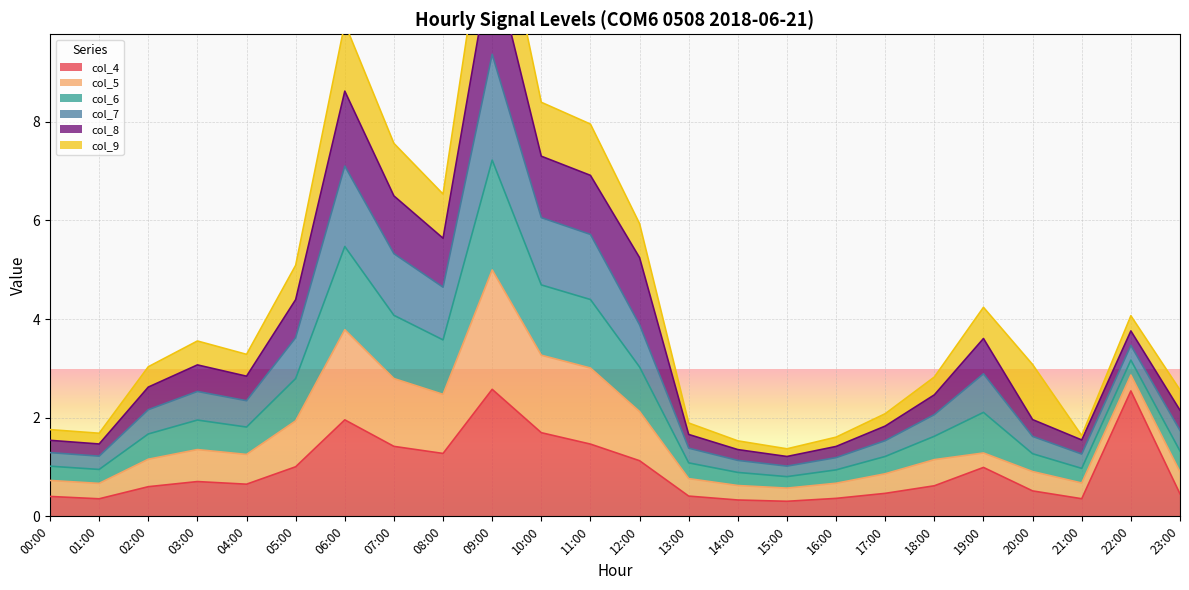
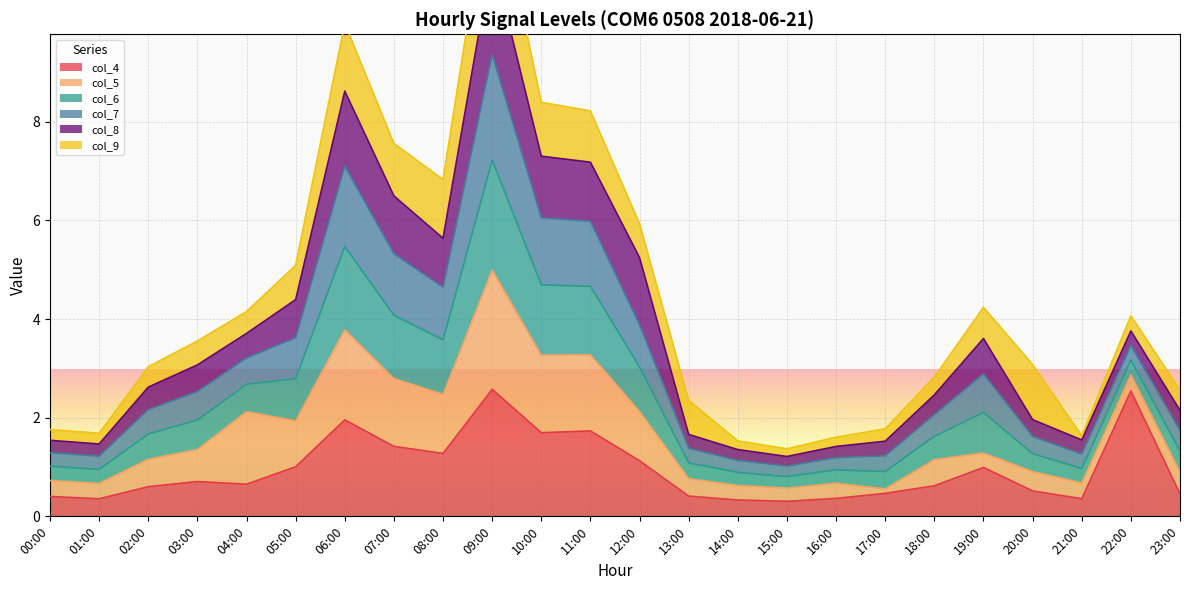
col_5, 04:00: 0.6 -> 1.5
col_9, 08:00: 0.9 -> 1.2
col_4, 11:00: 1.5 -> 1.7
col_9, 13:00: 0.2 -> 0.7
col_5, 17:00: 0.4 -> 0.1
